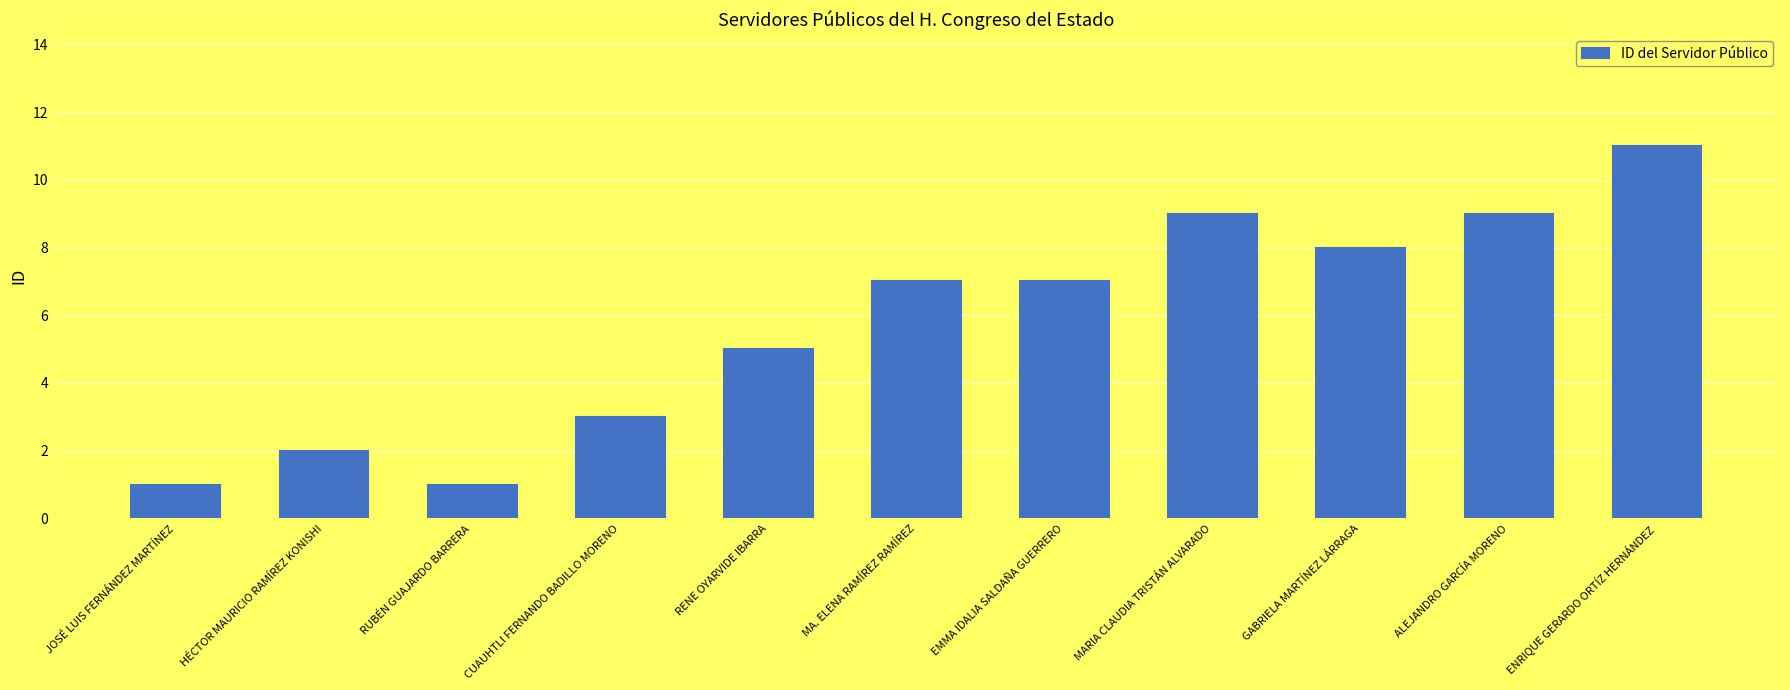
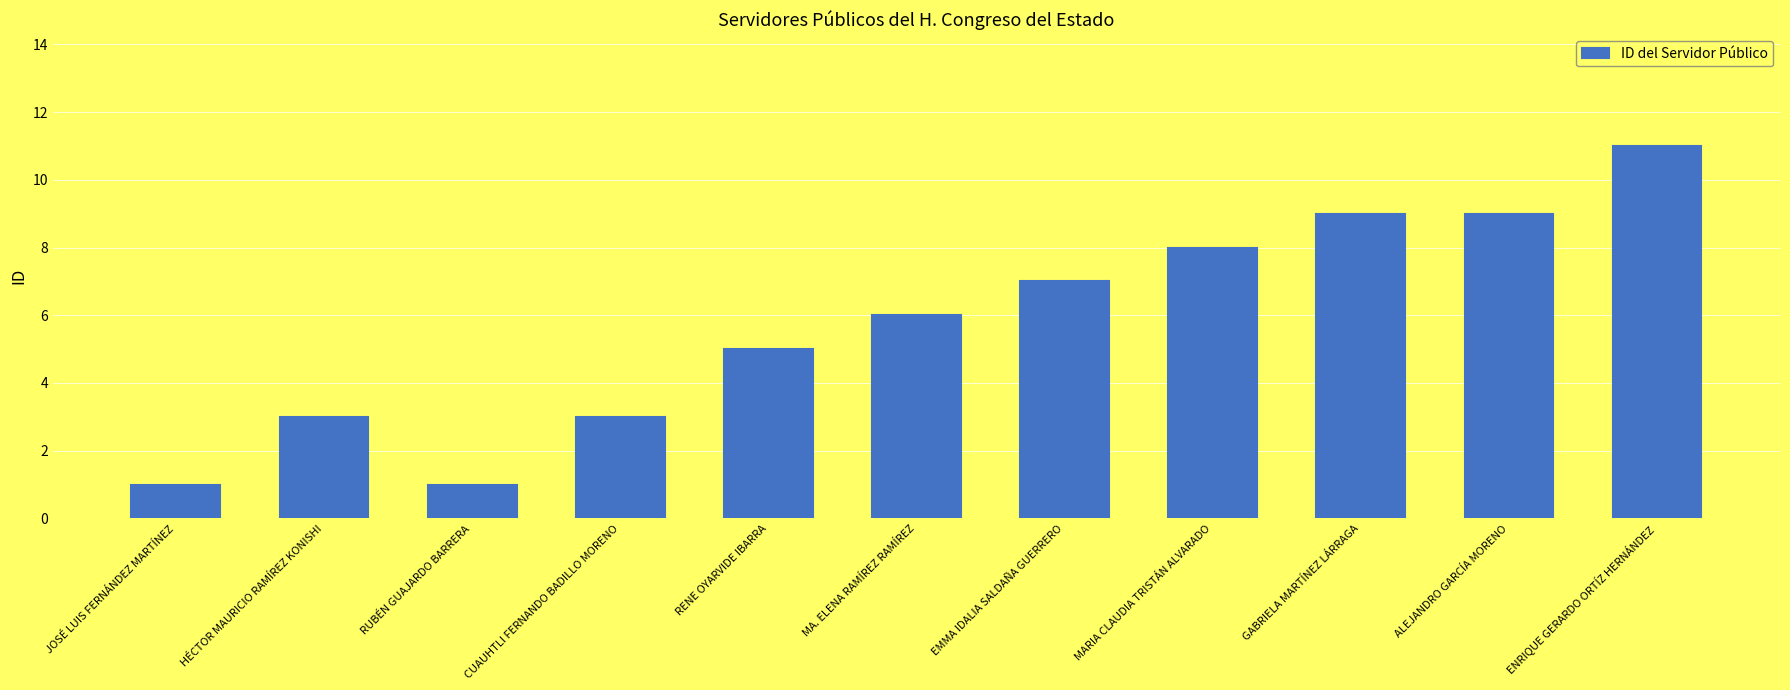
HÉCTOR MAURICIO RAMÍREZ KONISHI: 2 -> 3
MA. ELENA RAMÍREZ RAMÍREZ: 7 -> 6
MARIA CLAUDIA TRISTÁN ALVARADO: 9 -> 8
GABRIELA MARTÍNEZ LÁRRAGA: 8 -> 9
